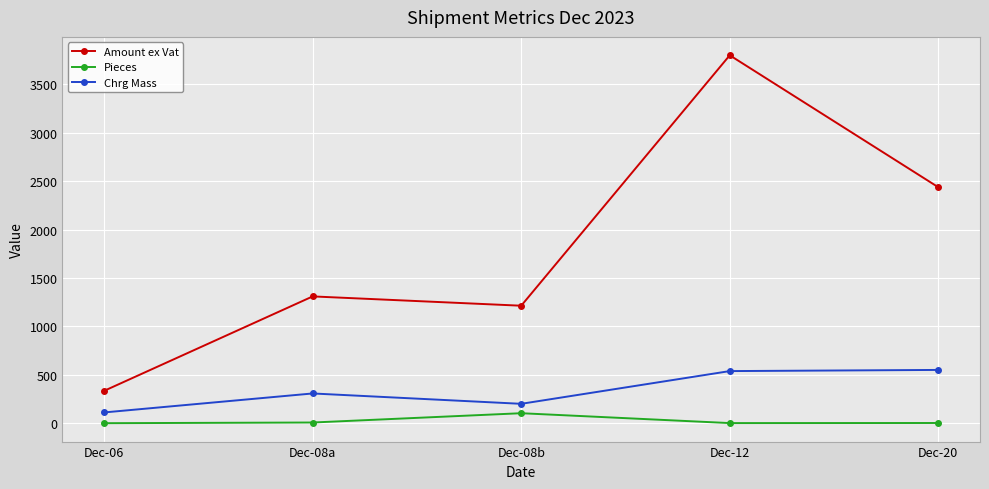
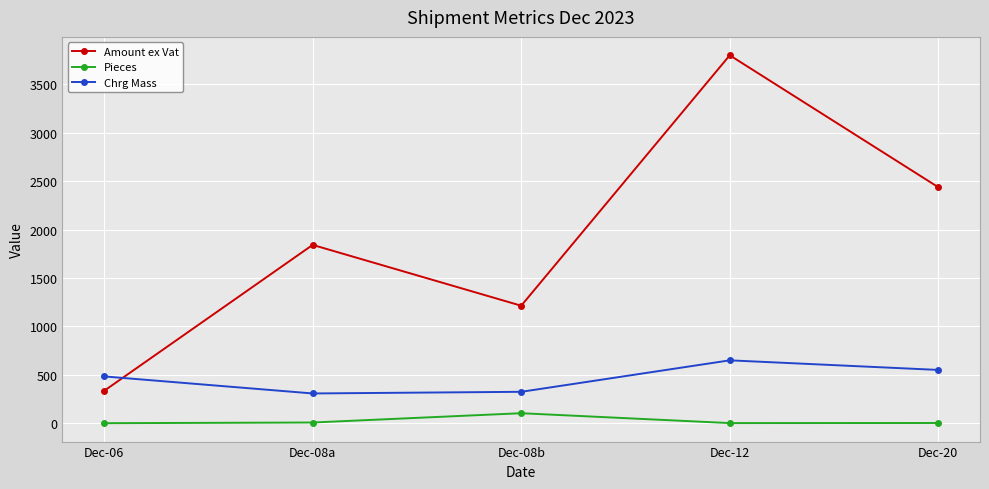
Chrg Mass, Dec-06: 100 -> 500
Amount ex Vat, Dec-08a: 1300 -> 1800
Chrg Mass, Dec-08b: 200 -> 300
Chrg Mass, Dec-12: 500 -> 700
